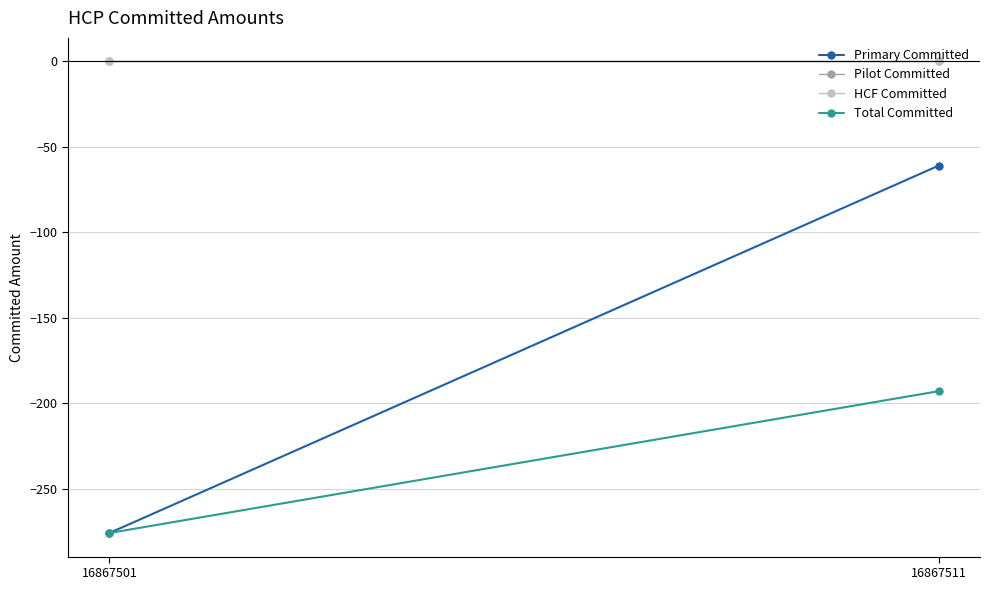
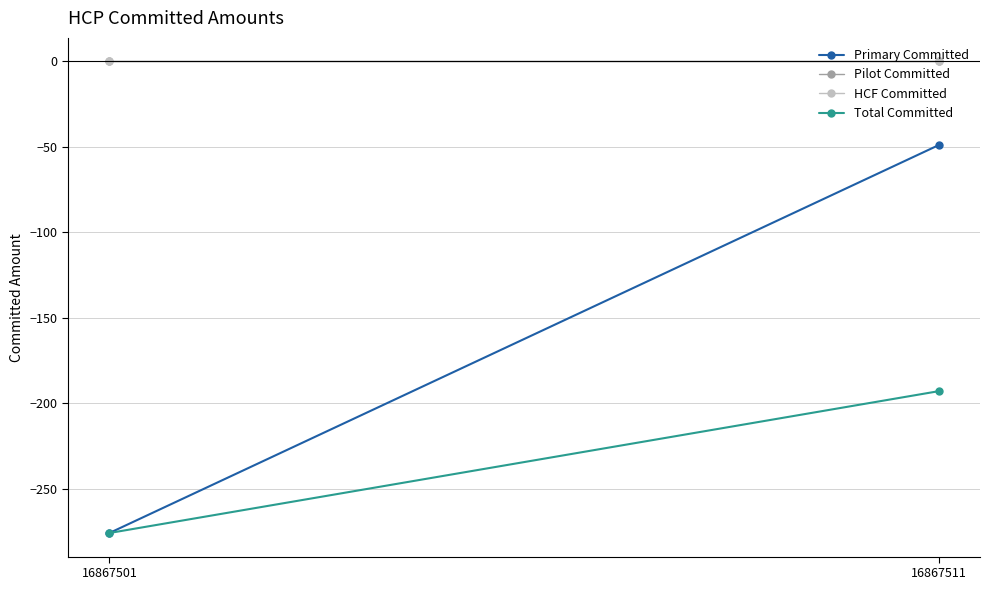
Primary Committed, 16867511: -61 -> -49
